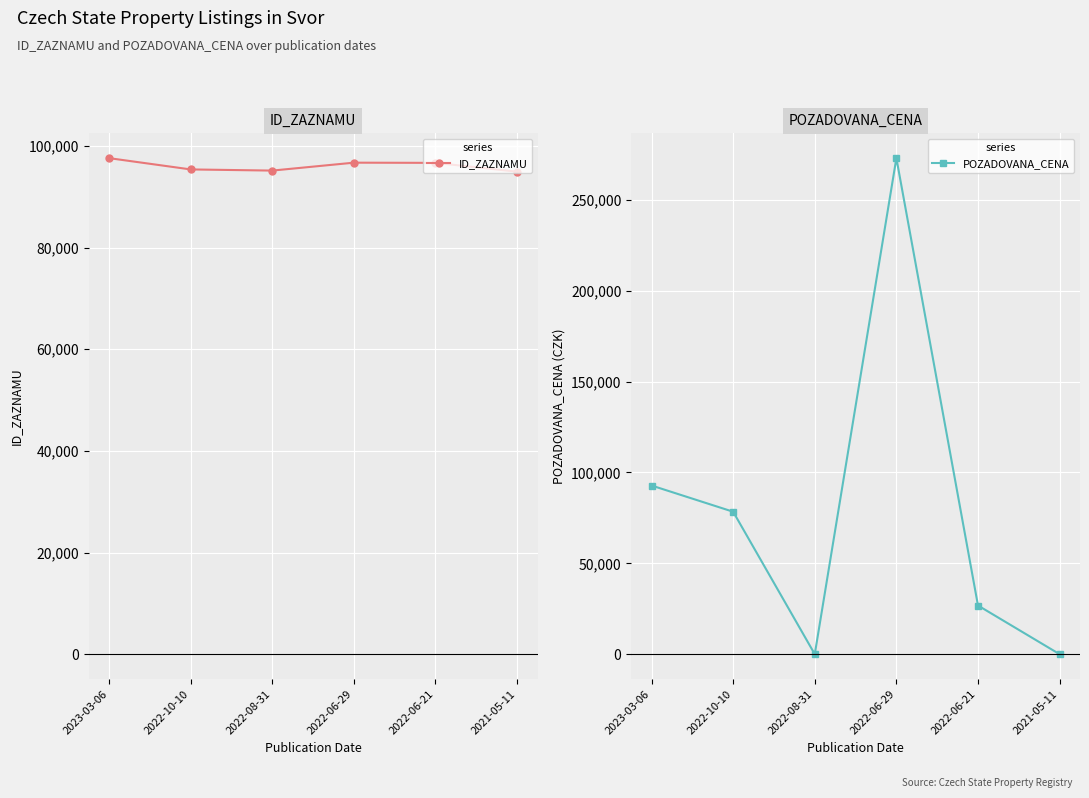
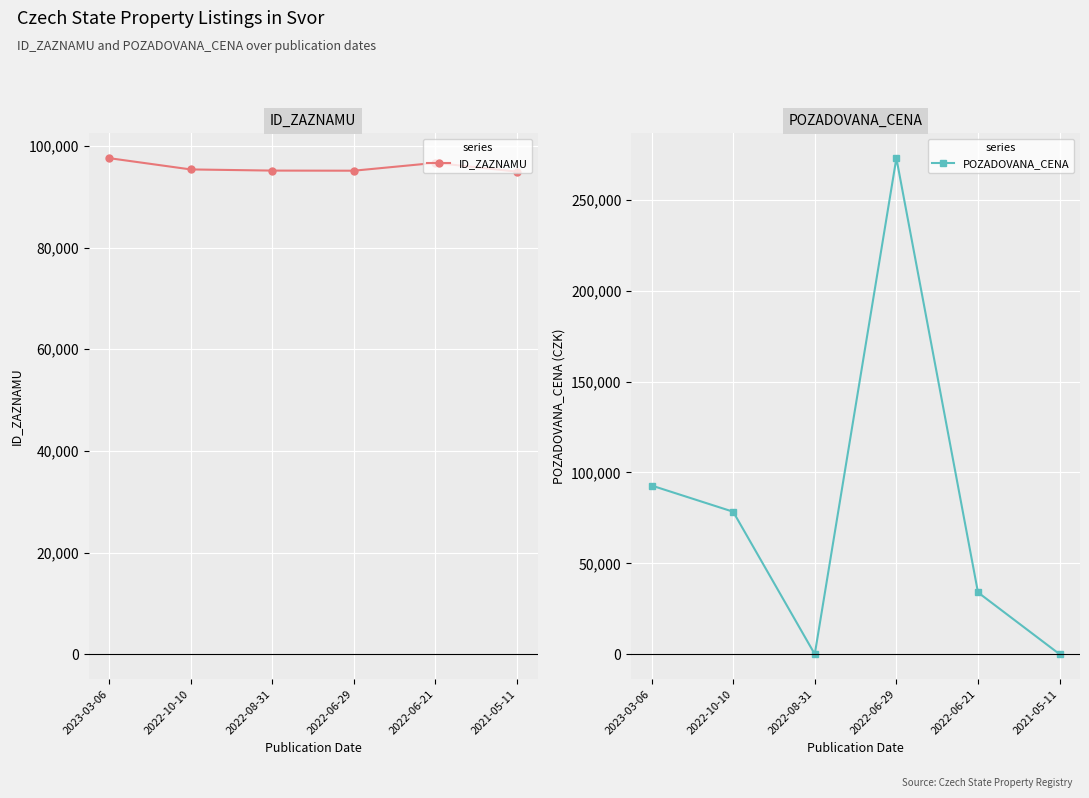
ID_ZAZNAMU, 2022-06-29: 97,000 -> 95,000
POZADOVANA_CENA, 2022-06-21: 27,000 -> 34,000
